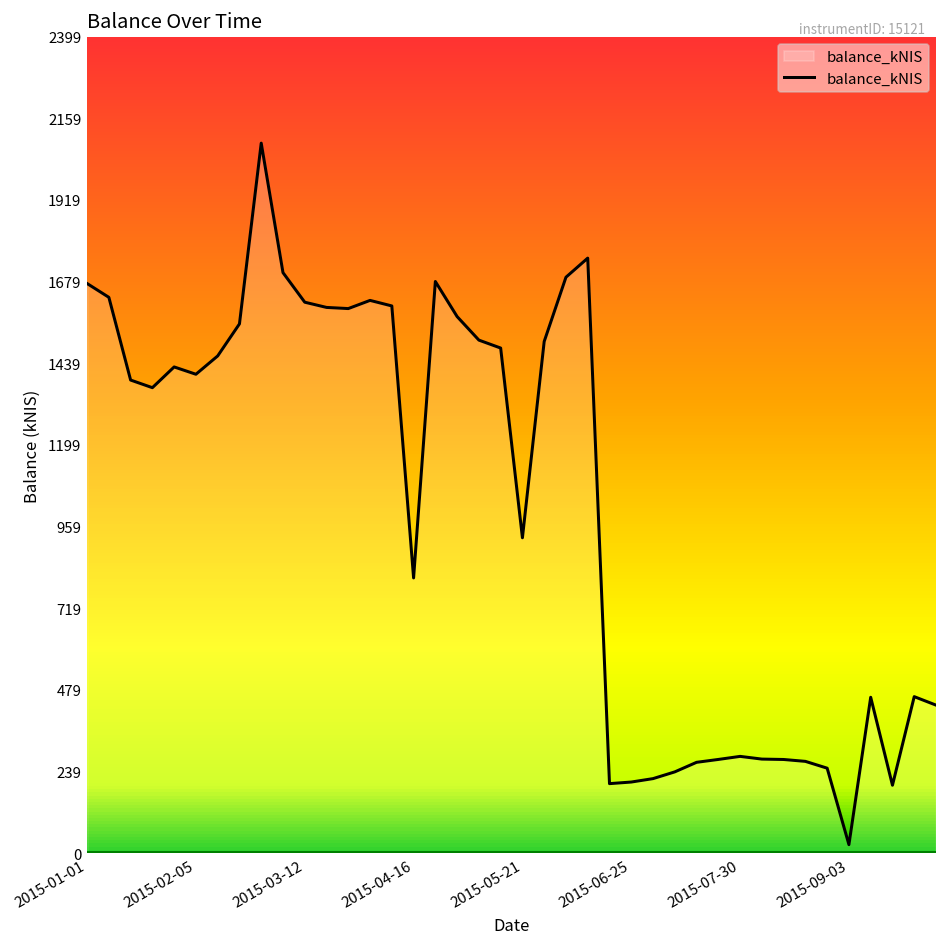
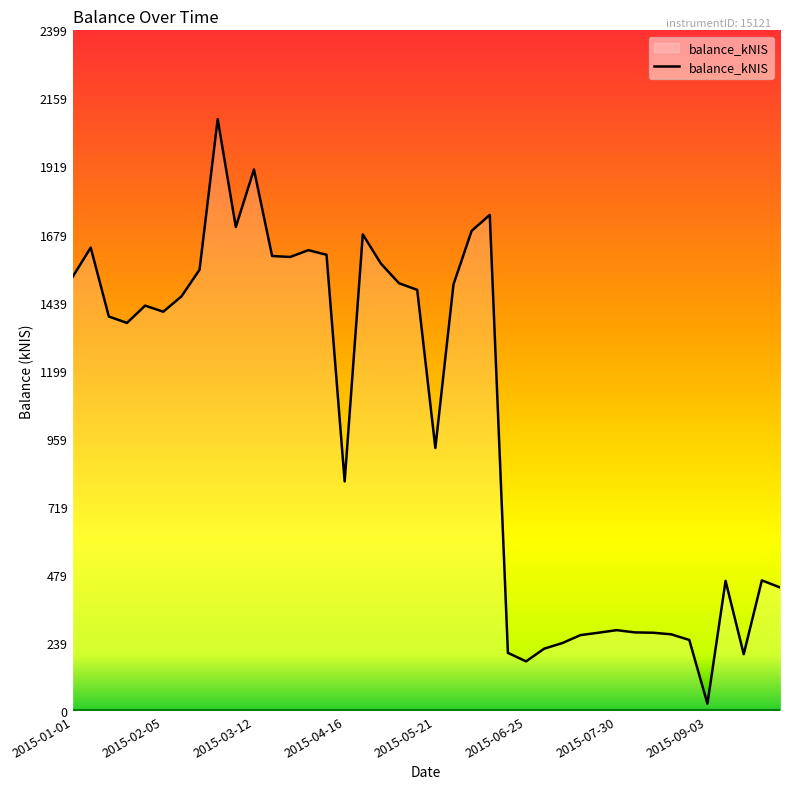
2015-01-01: 1670 -> 1530
2015-03-12: 1620 -> 1910
2015-06-25: 210 -> 170
